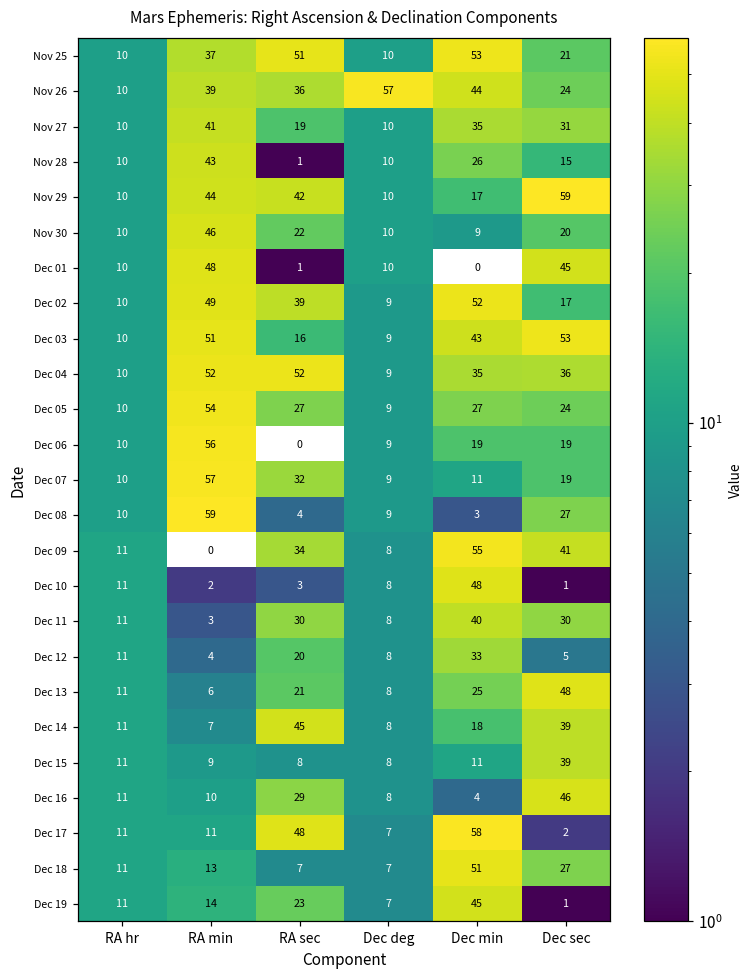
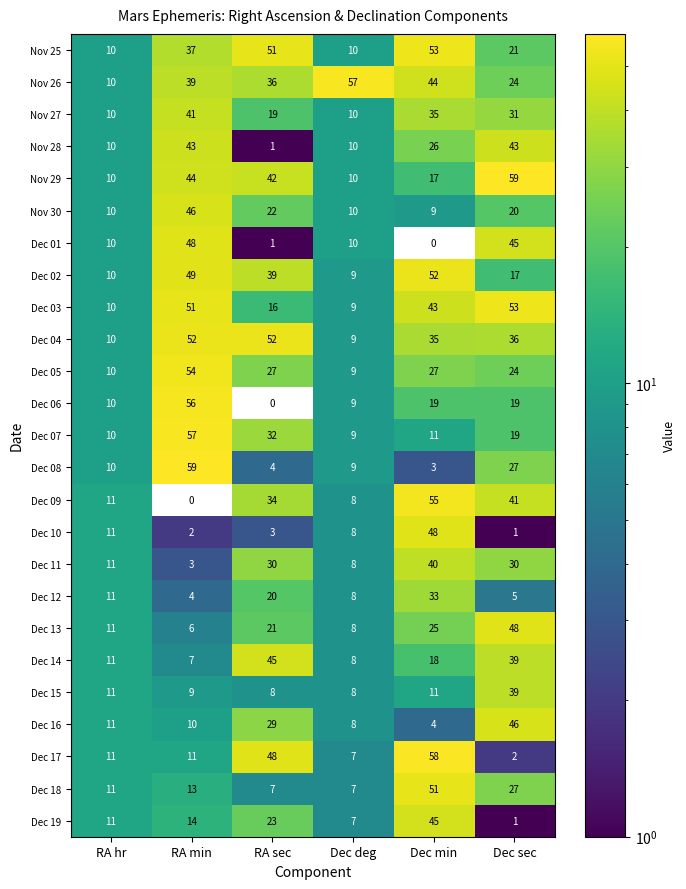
Nov 28, Dec sec: 15 -> 43
